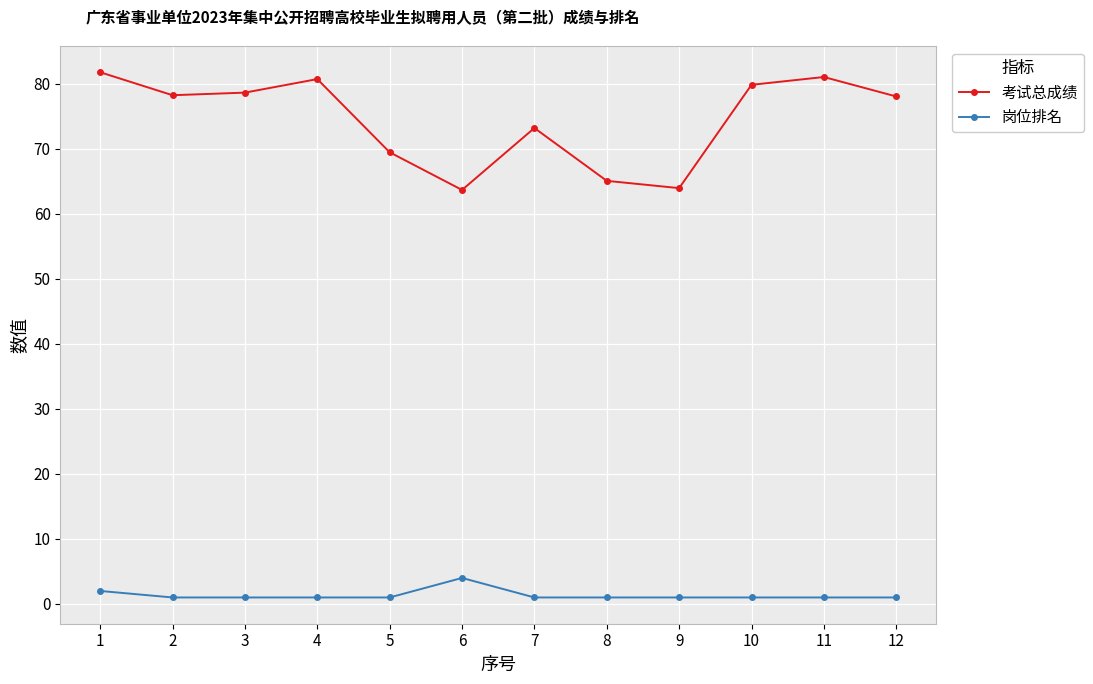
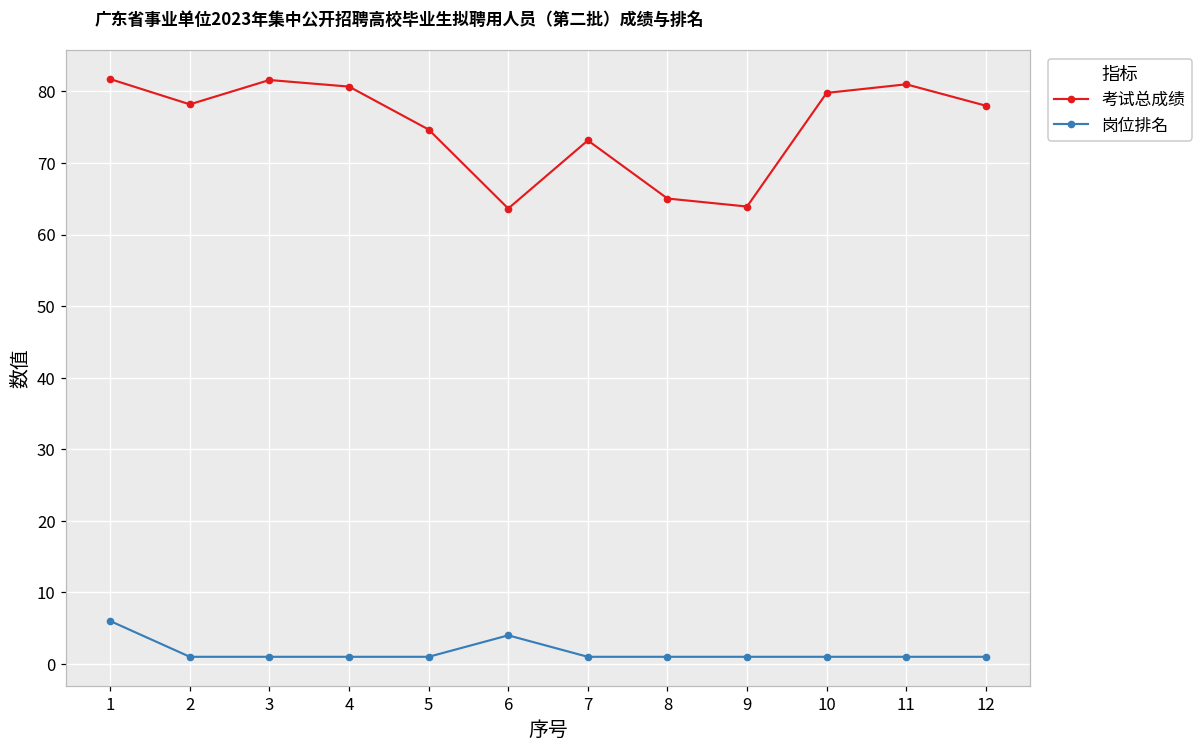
岗位排名, 1: 2 -> 6
考试总成绩, 3: 79 -> 82
考试总成绩, 5: 69 -> 75
